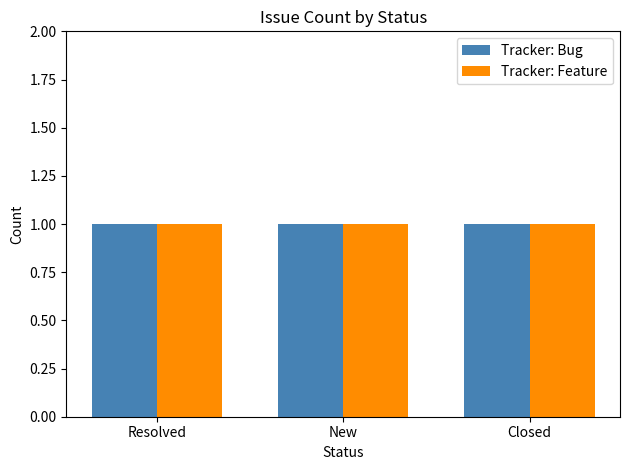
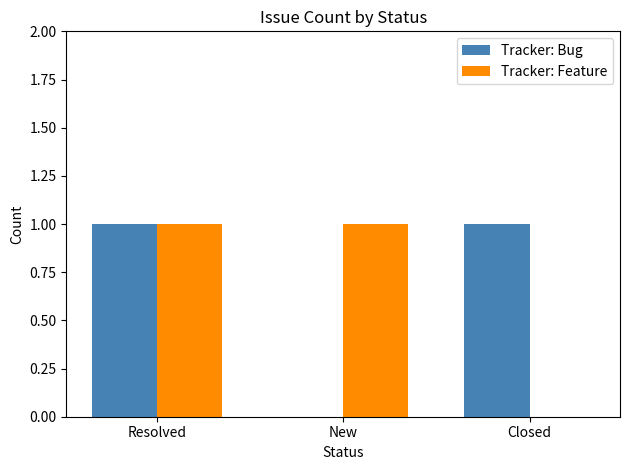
Tracker: Bug, New: 1 -> 0
Tracker: Feature, Closed: 1 -> 0
